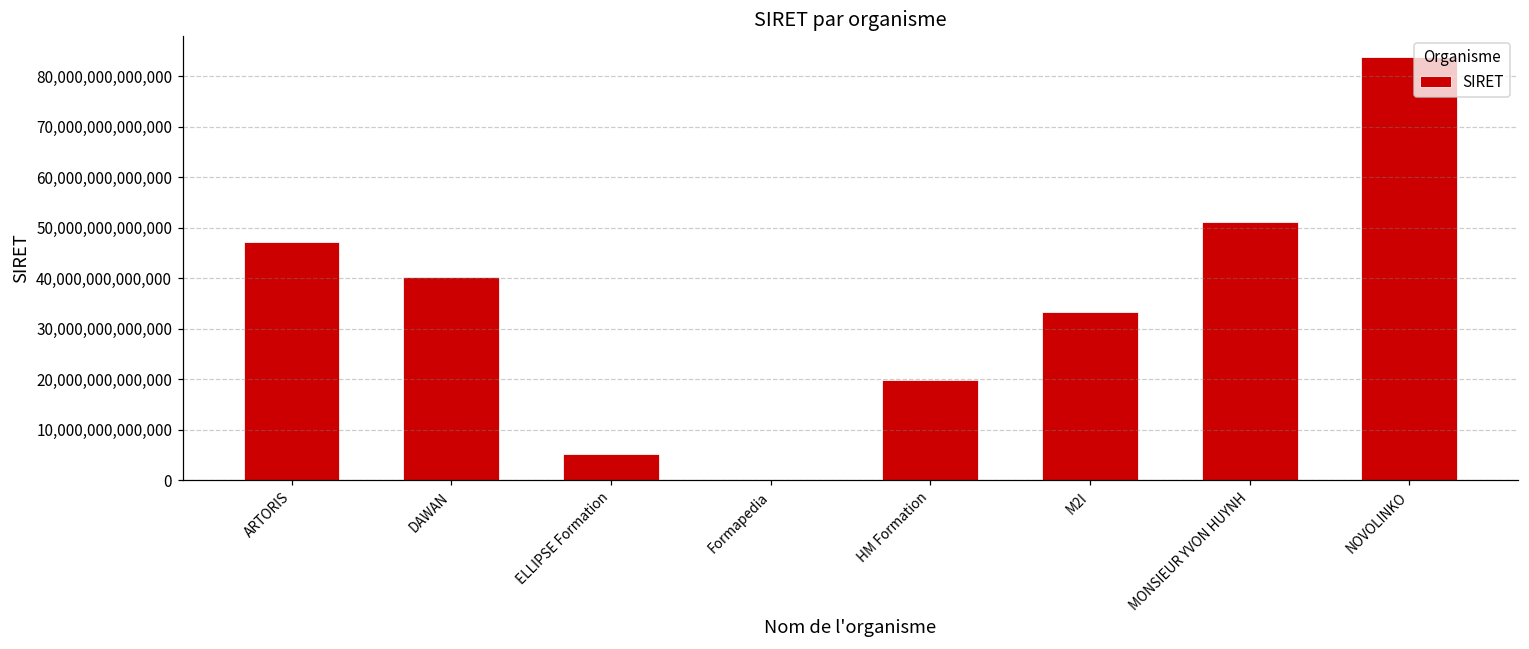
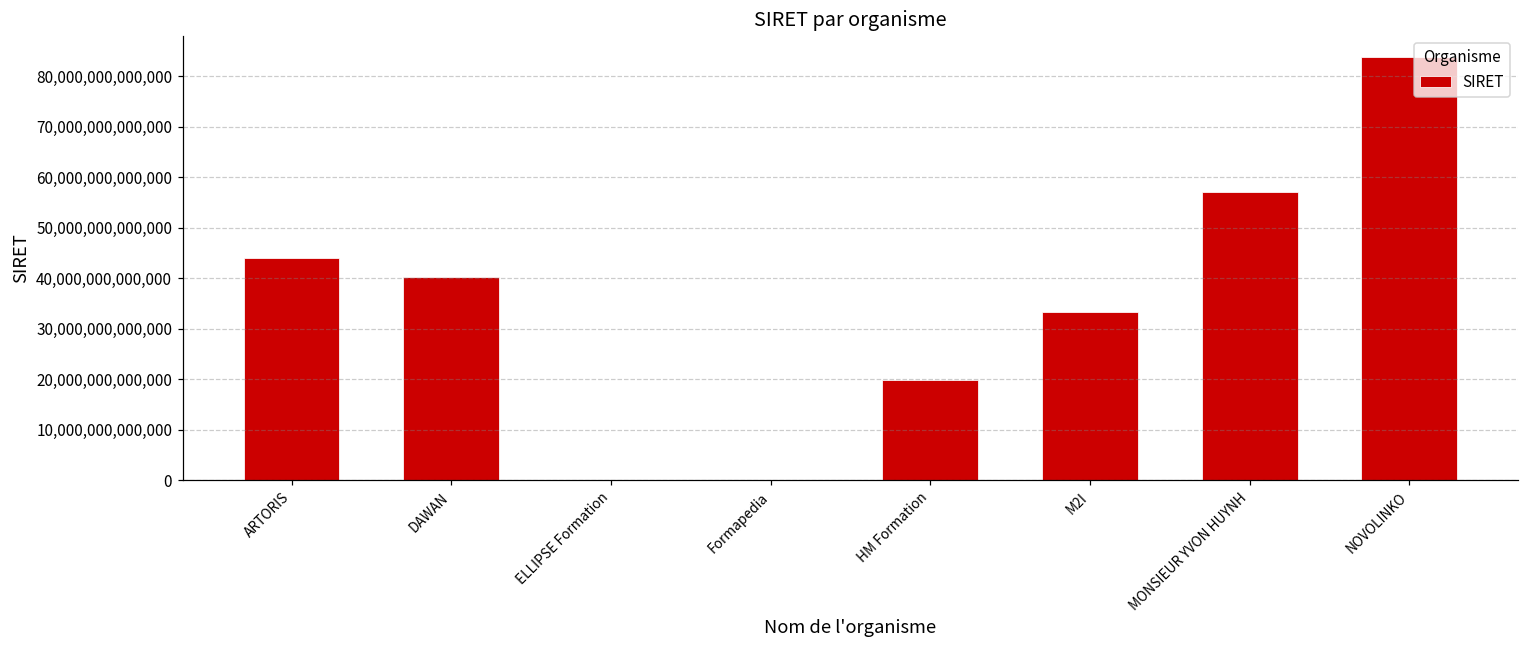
ARTORIS: 47,000,000,000,000 -> 44,000,000,000,000
ELLIPSE Formation: 5,000,000,000,000 -> 0
MONSIEUR YVON HUYNH: 51,000,000,000,000 -> 57,000,000,000,000
